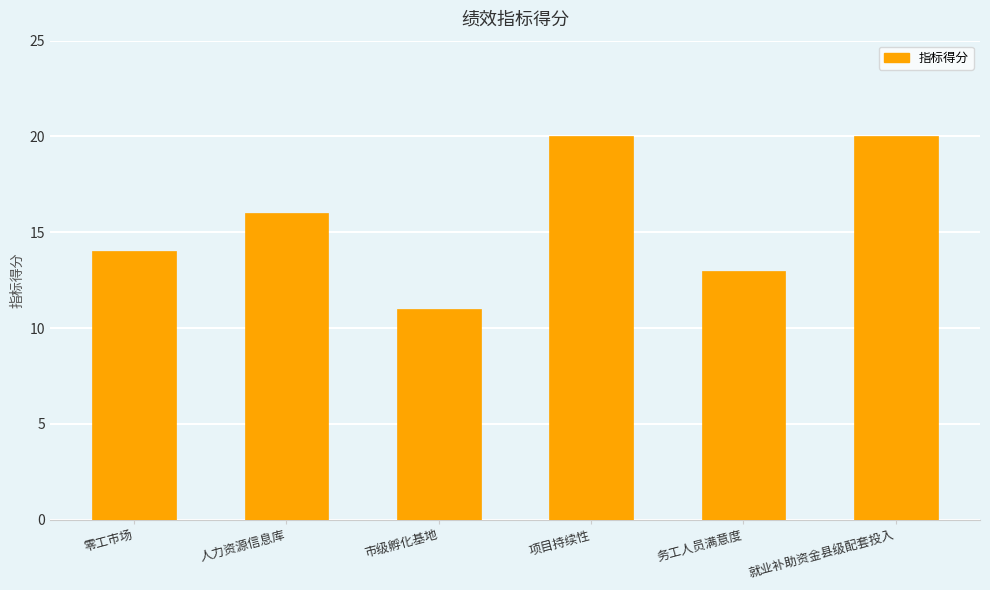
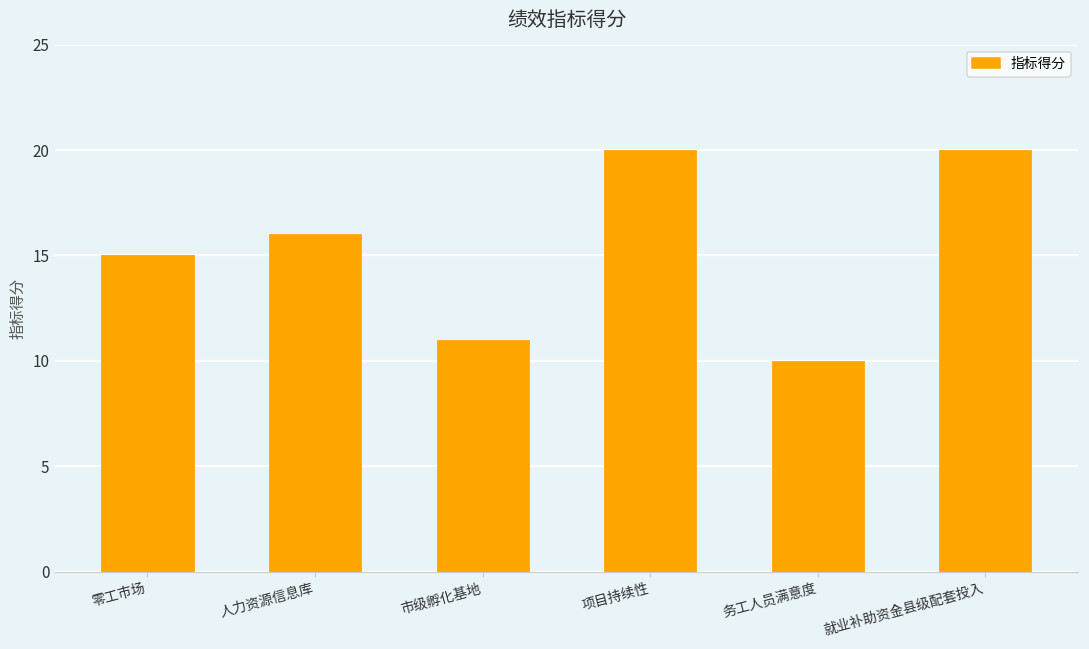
零工市场: 14 -> 15
务工人员满意度: 13 -> 10
